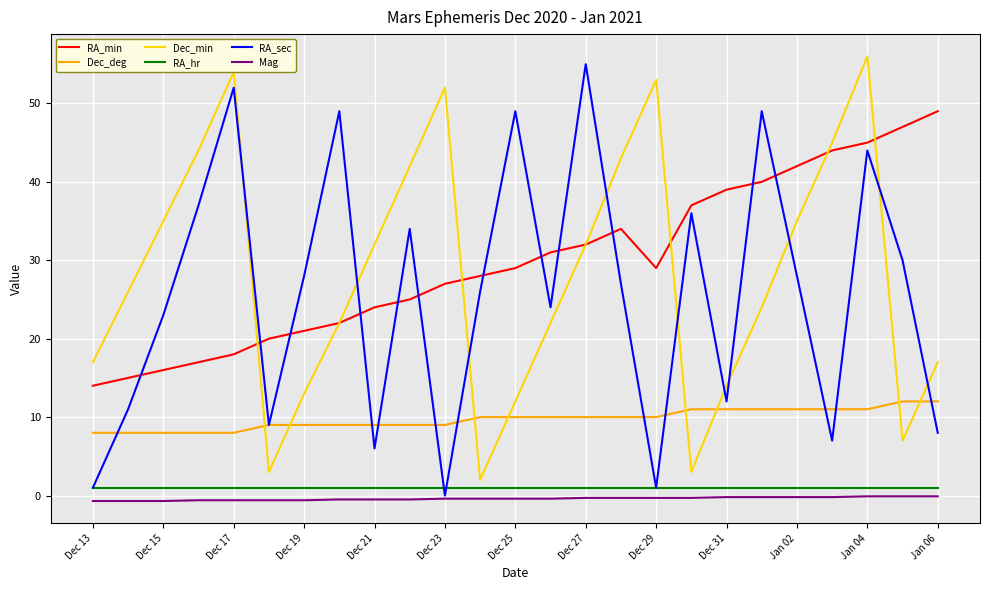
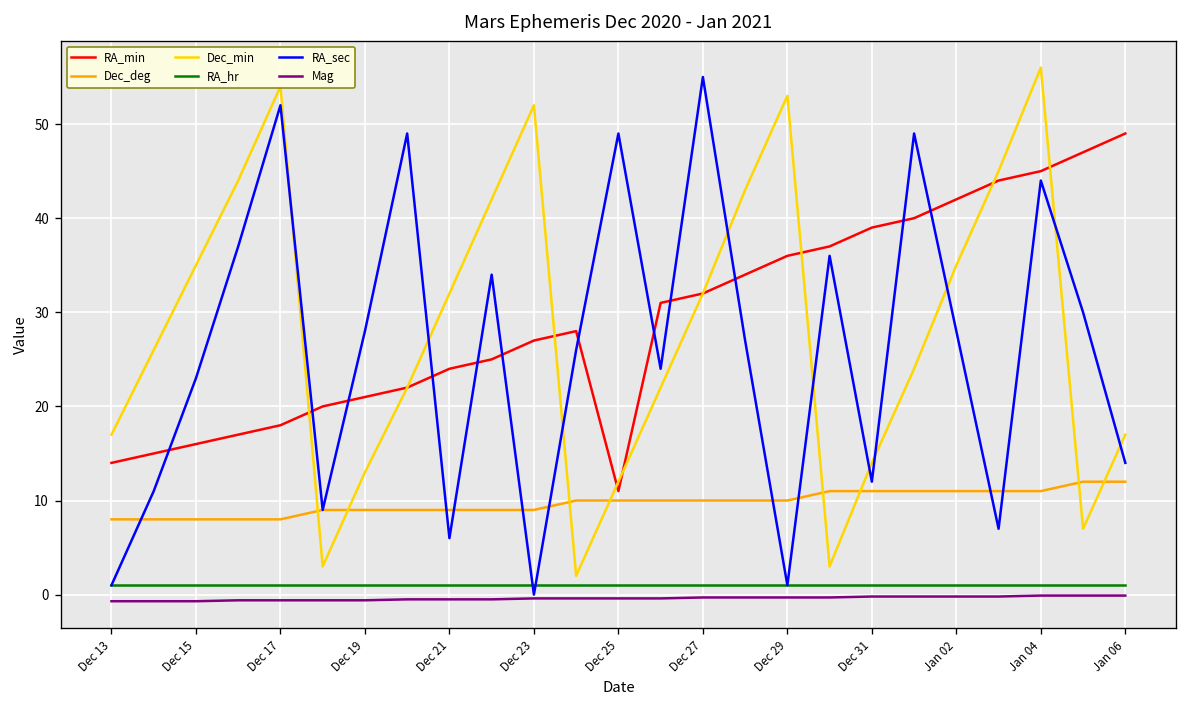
RA_min, Dec 25: 29 -> 11
RA_min, Dec 29: 29 -> 36
RA_sec, Jan 06: 8 -> 14
